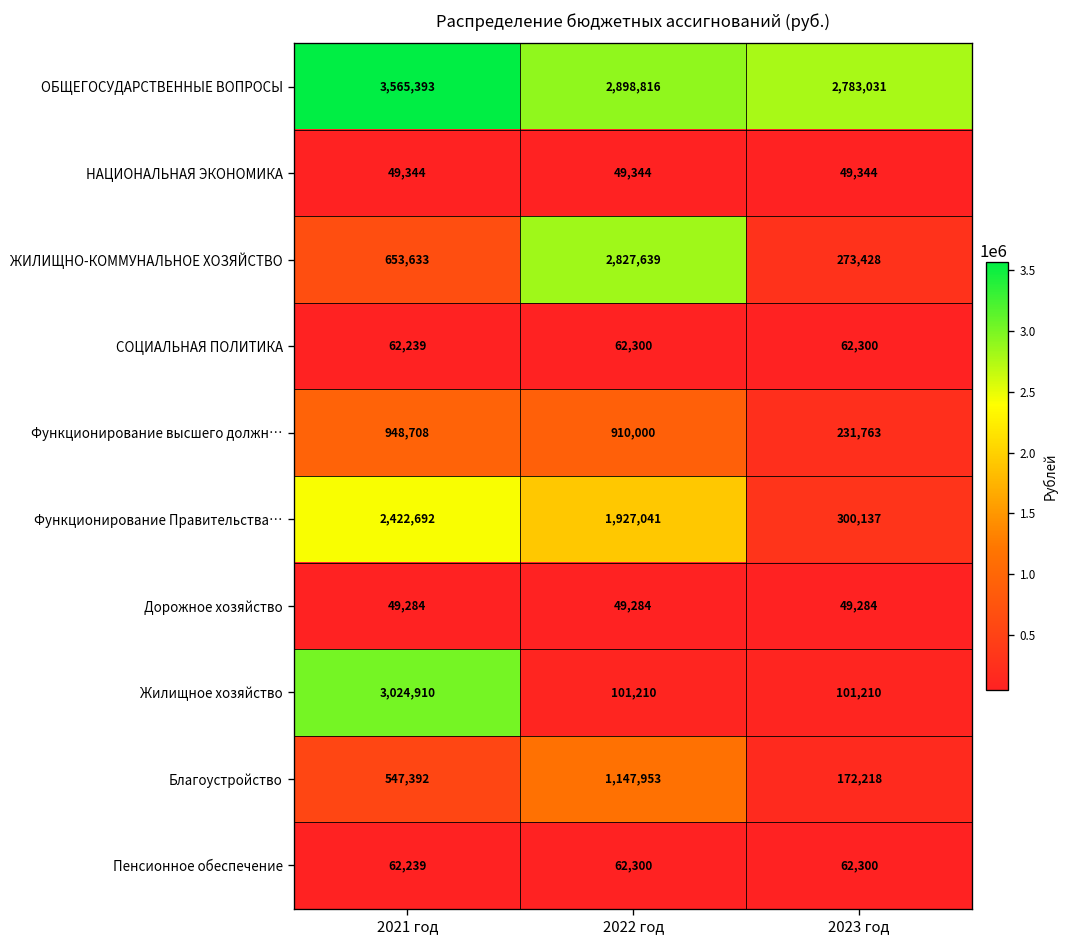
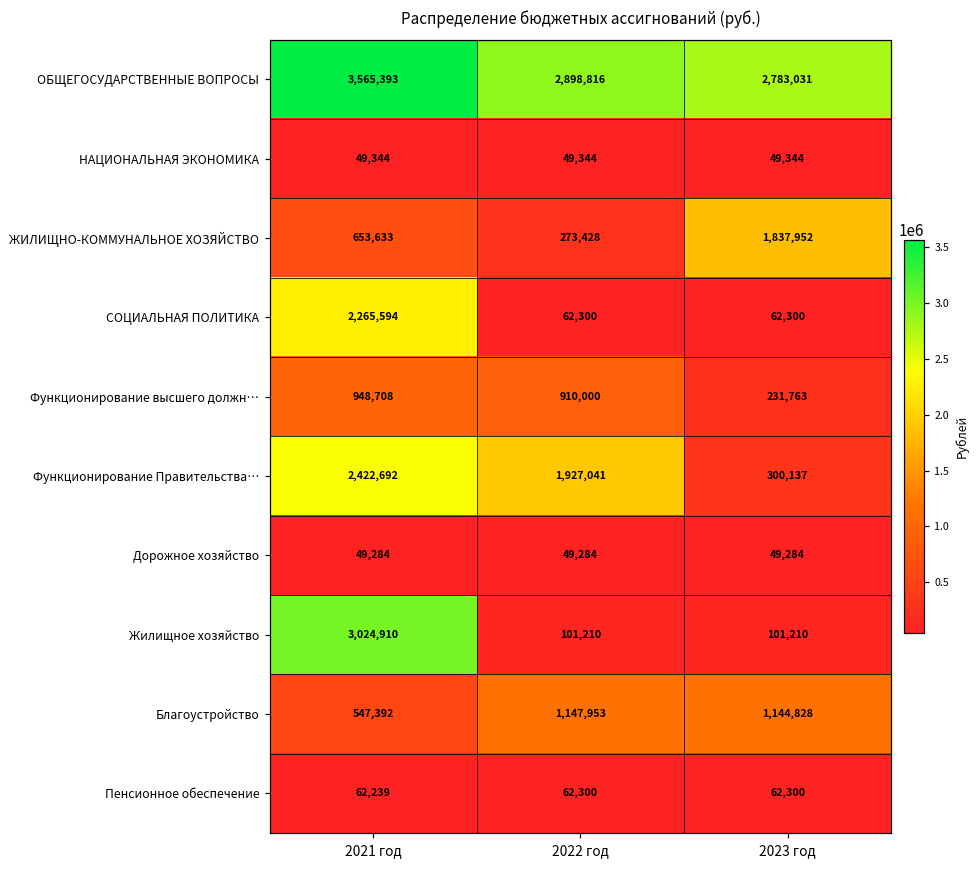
ЖИЛИЩНО-КОММУНАЛЬНОЕ ХОЗЯЙСТВО, 2022 год: 2,827,639 -> 273,428
ЖИЛИЩНО-КОММУНАЛЬНОЕ ХОЗЯЙСТВО, 2023 год: 273,428 -> 1,837,952
СОЦИАЛЬНАЯ ПОЛИТИКА, 2021 год: 62,239 -> 2,265,594
Благоустройство, 2023 год: 172,218 -> 1,144,828
